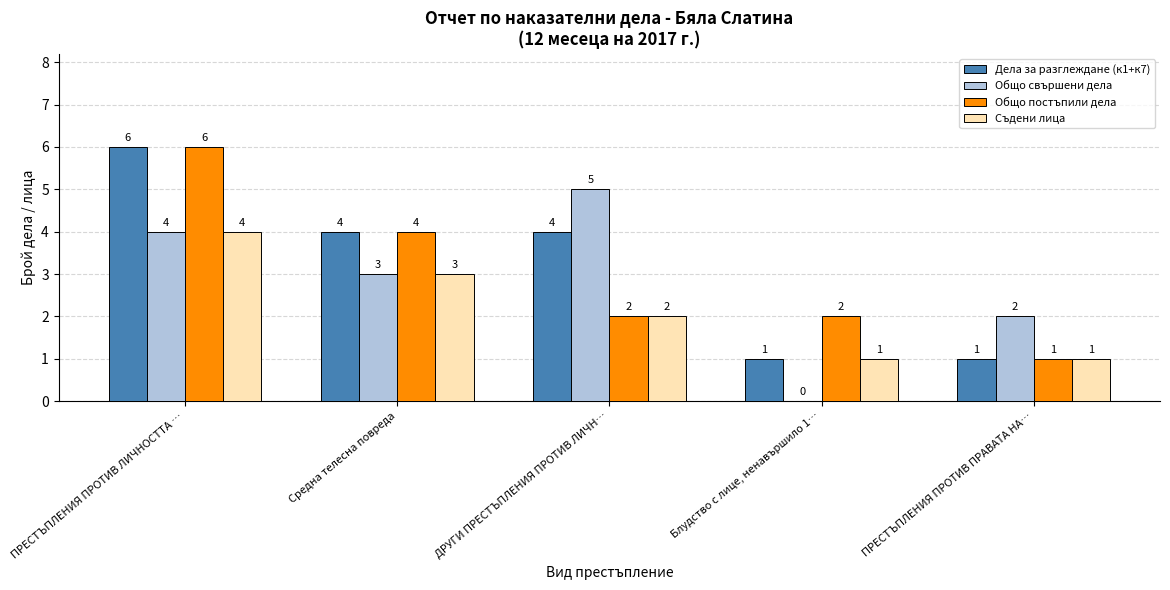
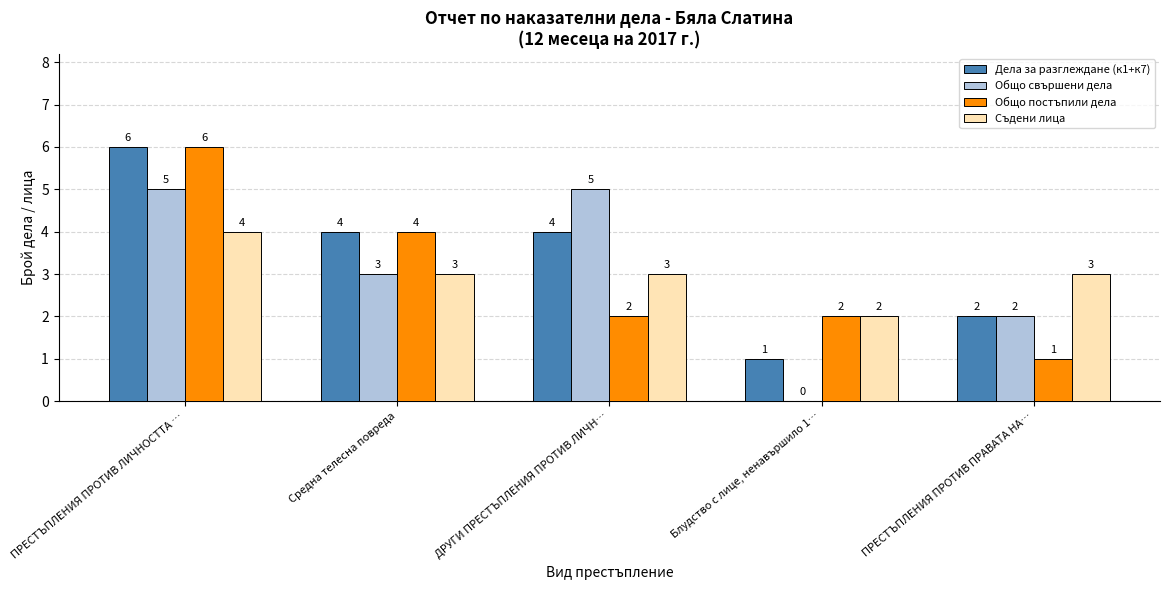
Общо свършени дела, ПРЕСТЪПЛЕНИЯ ПРОТИВ ЛИЧНОСТТА …: 4 -> 5
Съдени лица, ДРУГИ ПРЕСТЪПЛЕНИЯ ПРОТИВ ЛИЧН…: 2 -> 3
Съдени лица, Блудство с лице, ненавършило 1…: 1 -> 2
Дела за разглеждане (к1+к7), ПРЕСТЪПЛЕНИЯ ПРОТИВ ПРАВАТА НА…: 1 -> 2
Съдени лица, ПРЕСТЪПЛЕНИЯ ПРОТИВ ПРАВАТА НА…: 1 -> 3
